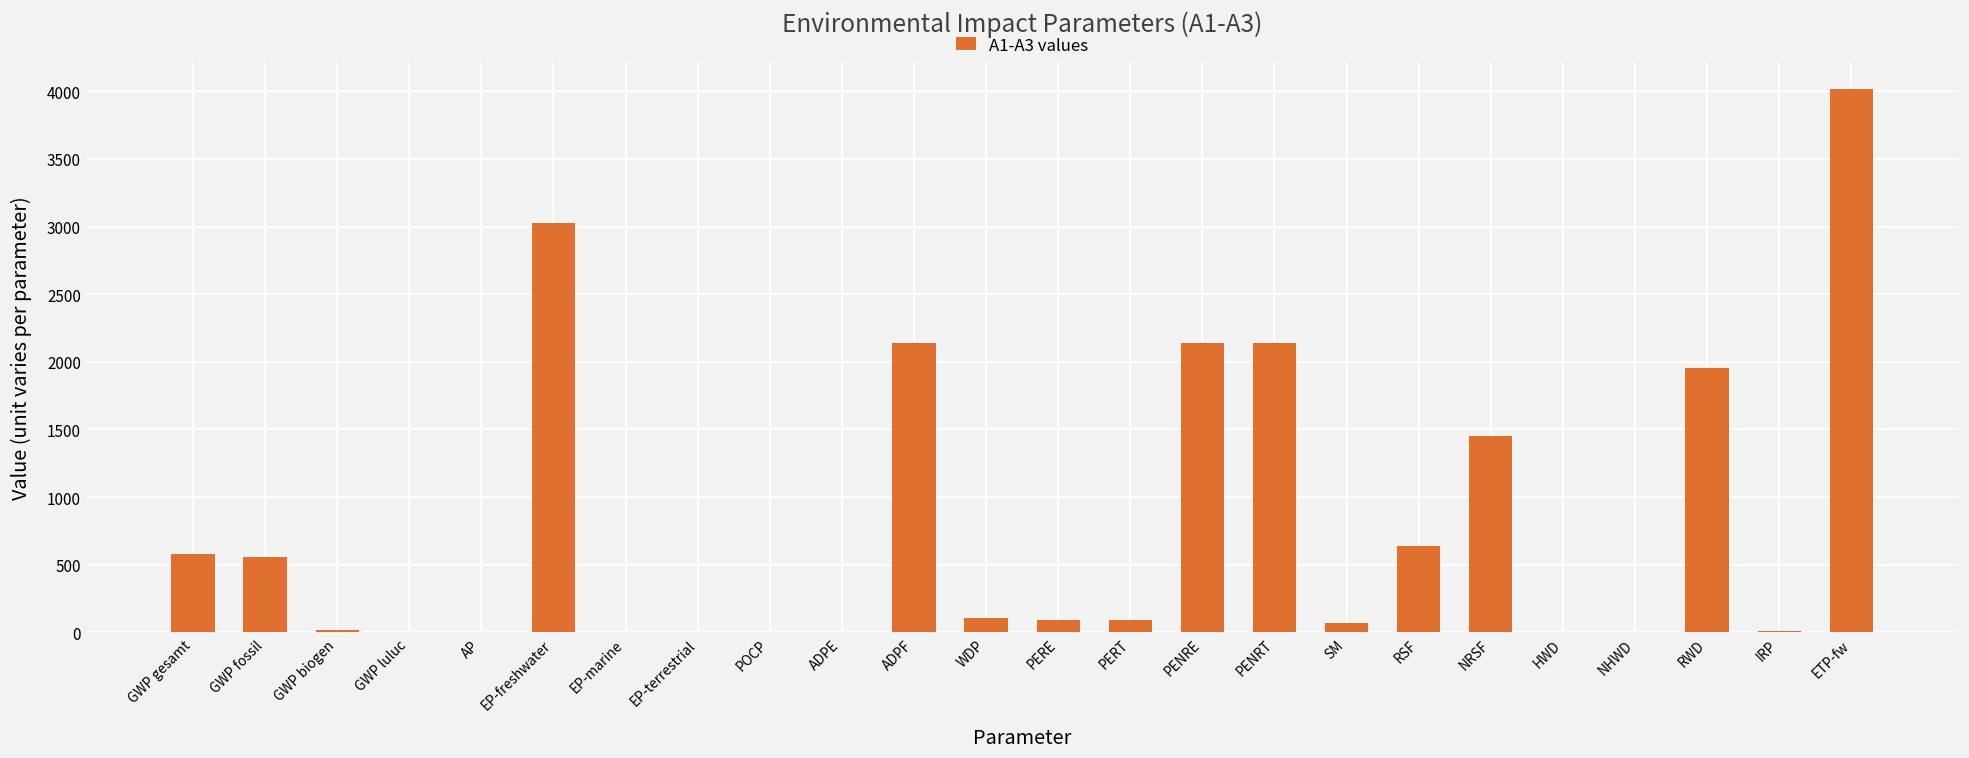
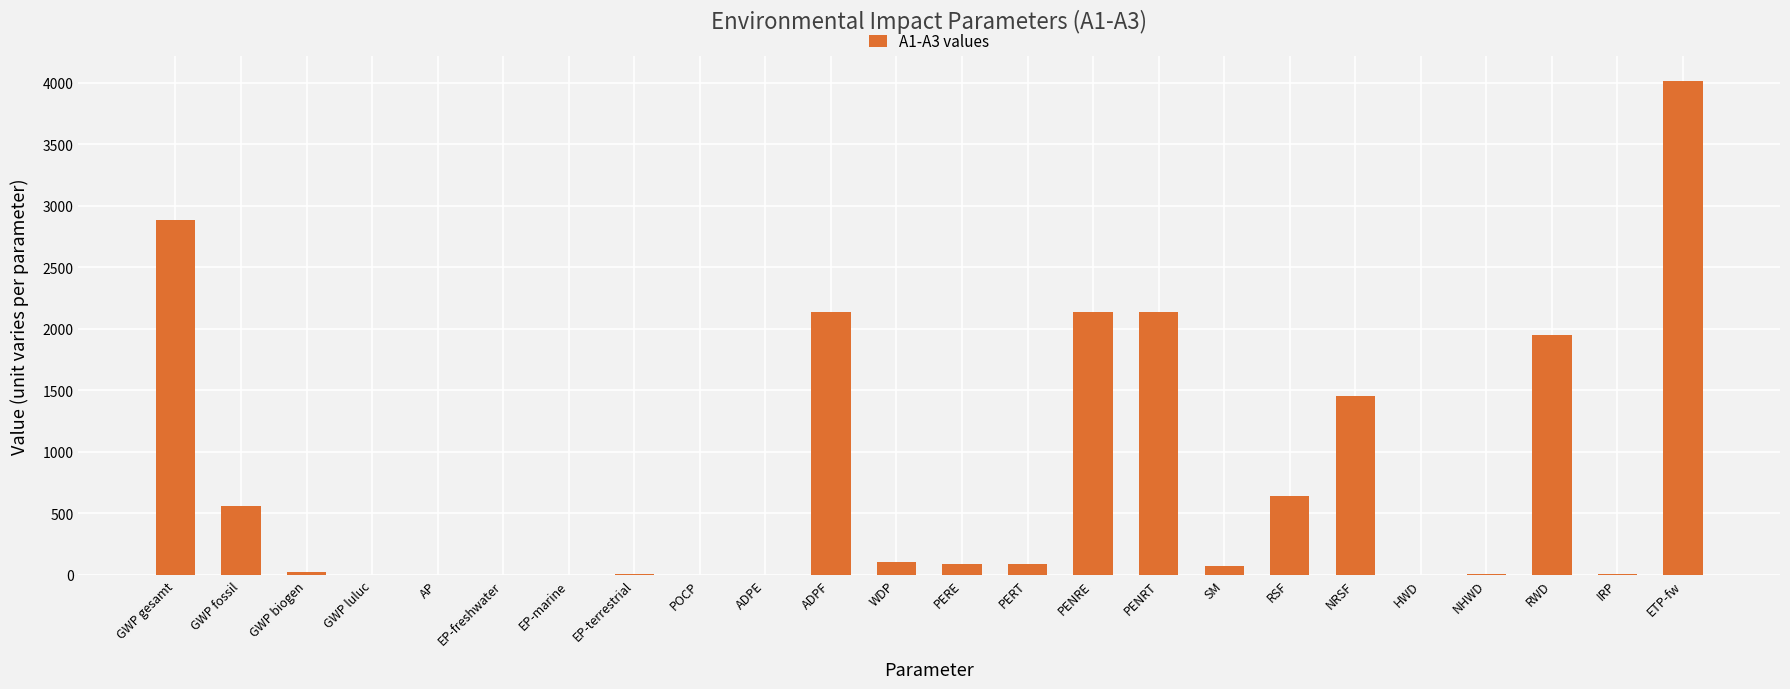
GWP gesamt: 580 -> 2880
EP-freshwater: 3030 -> 0
